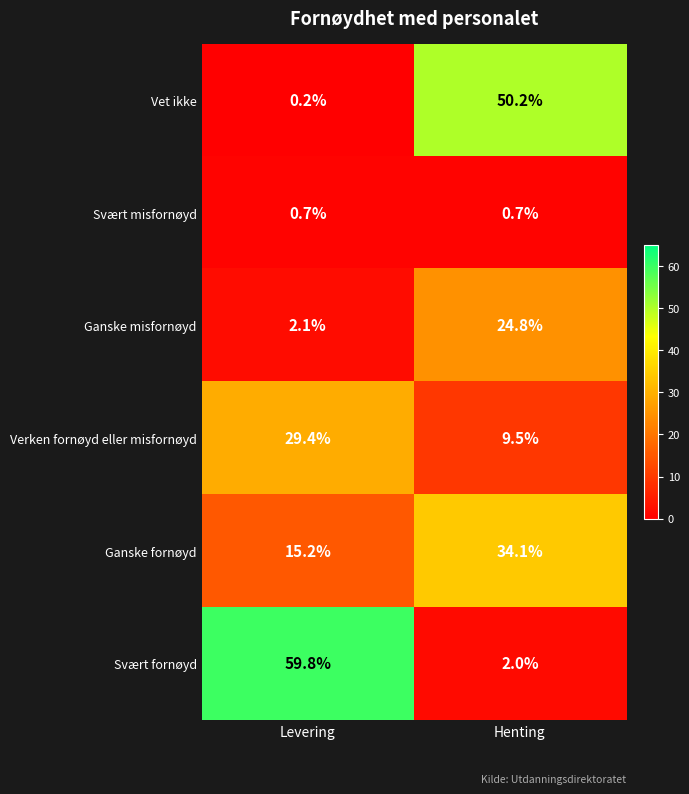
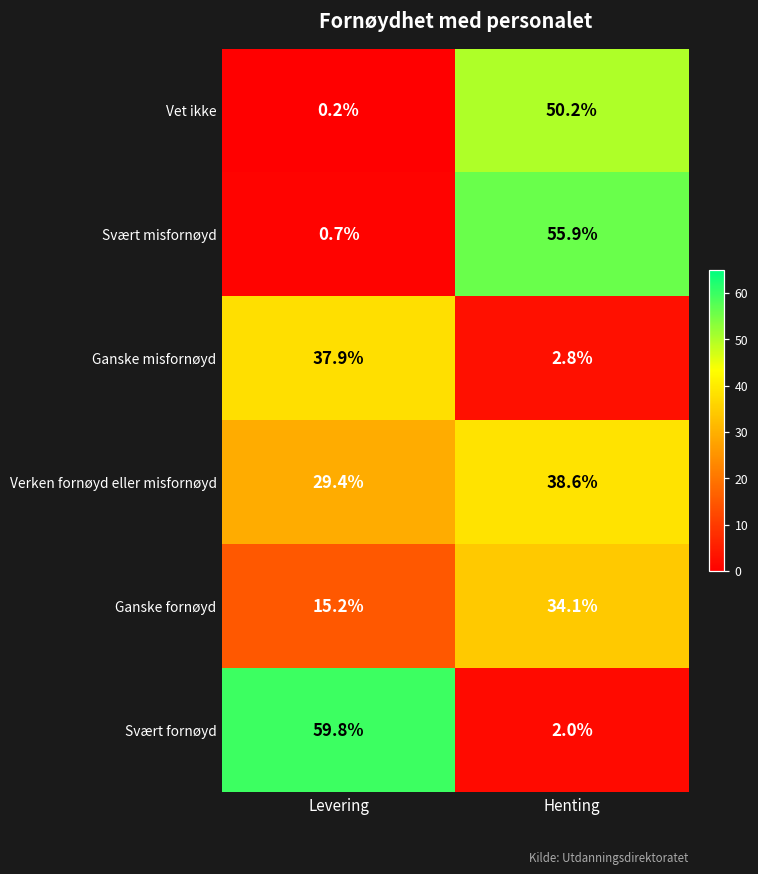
Svært misfornøyd, Henting: 0.7% -> 55.9%
Ganske misfornøyd, Levering: 2.1% -> 37.9%
Ganske misfornøyd, Henting: 24.8% -> 2.8%
Verken fornøyd eller misfornøyd, Henting: 9.5% -> 38.6%
